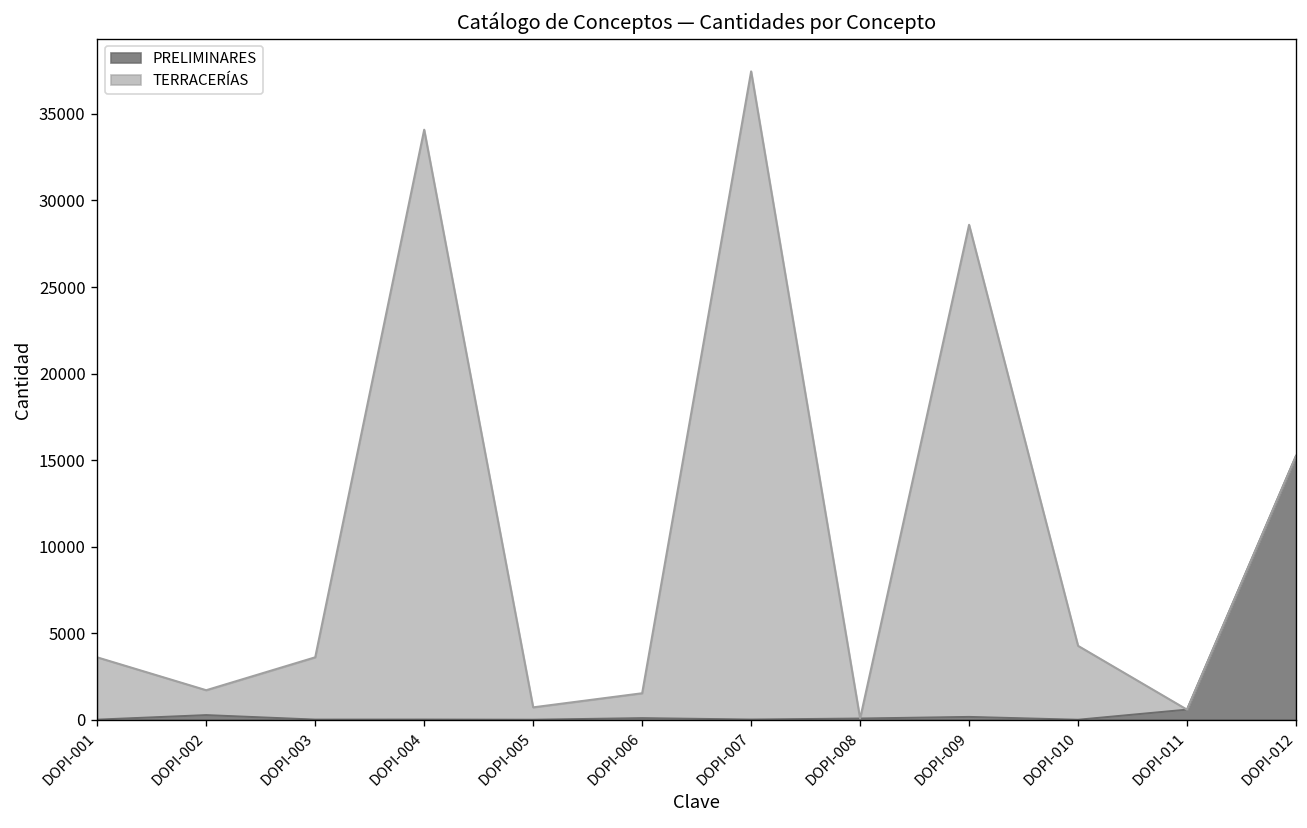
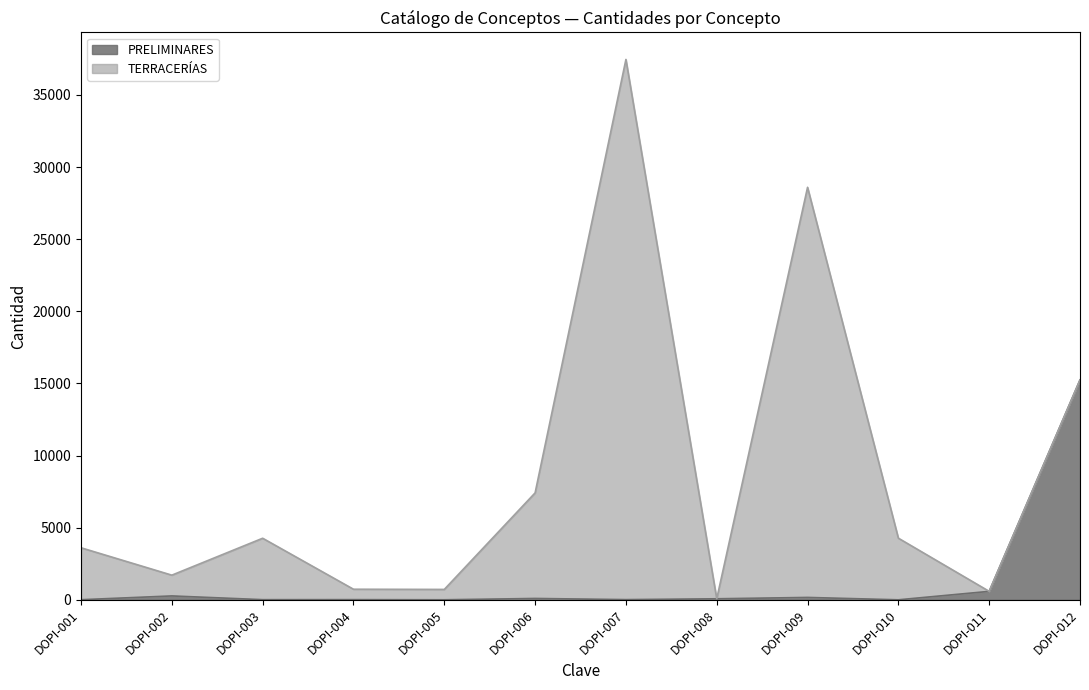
TERRACERÍAS, DOPI-003: 3600 -> 4300
TERRACERÍAS, DOPI-004: 34100 -> 700
TERRACERÍAS, DOPI-006: 1400 -> 7300
